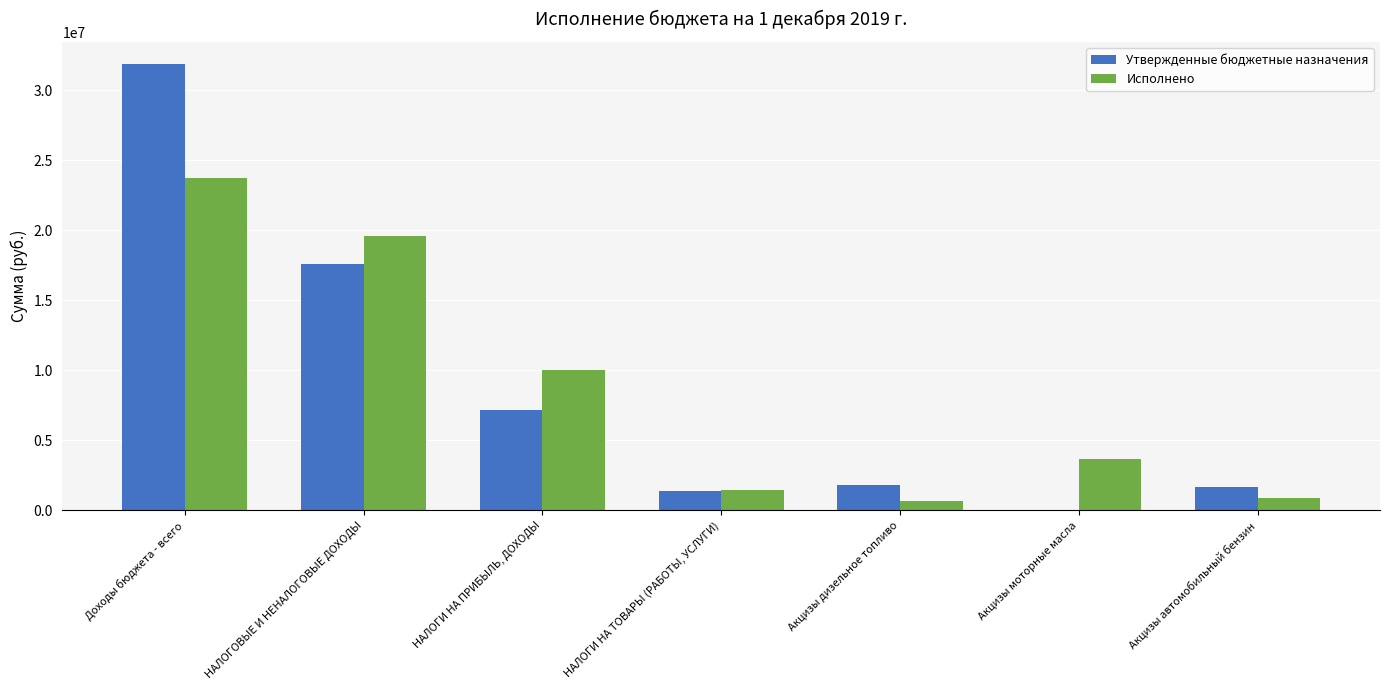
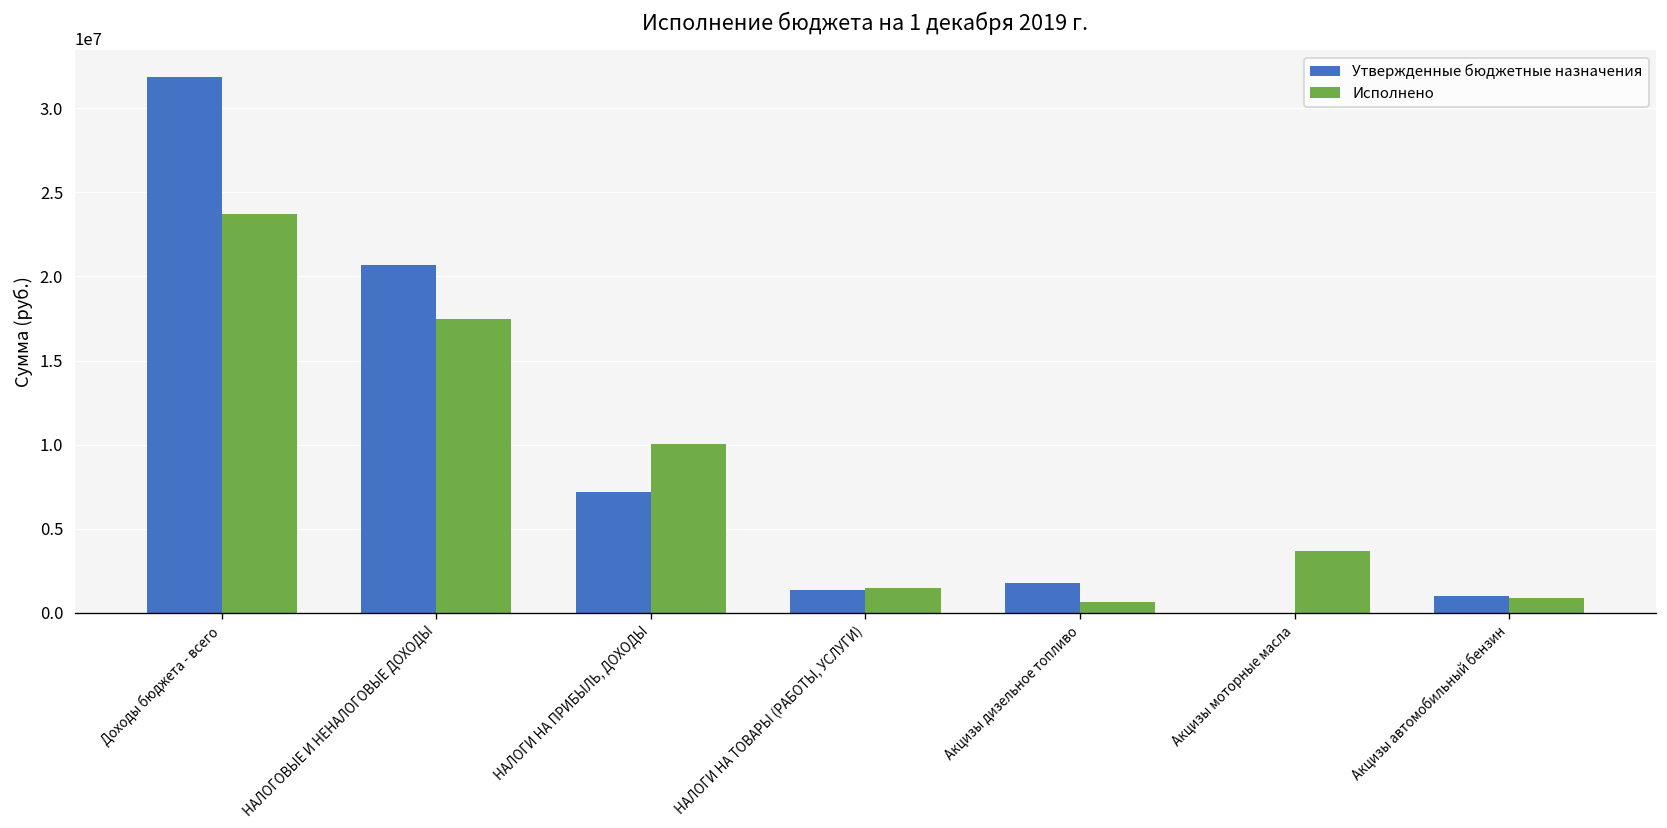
Утвержденные бюджетные назначения, НАЛОГОВЫЕ И НЕНАЛОГОВЫЕ ДОХОДЫ: 17600000 -> 20700000
Исполнено, НАЛОГОВЫЕ И НЕНАЛОГОВЫЕ ДОХОДЫ: 19600000 -> 17500000
Утвержденные бюджетные назначения, Акцизы автомобильный бензин: 1700000 -> 1000000
